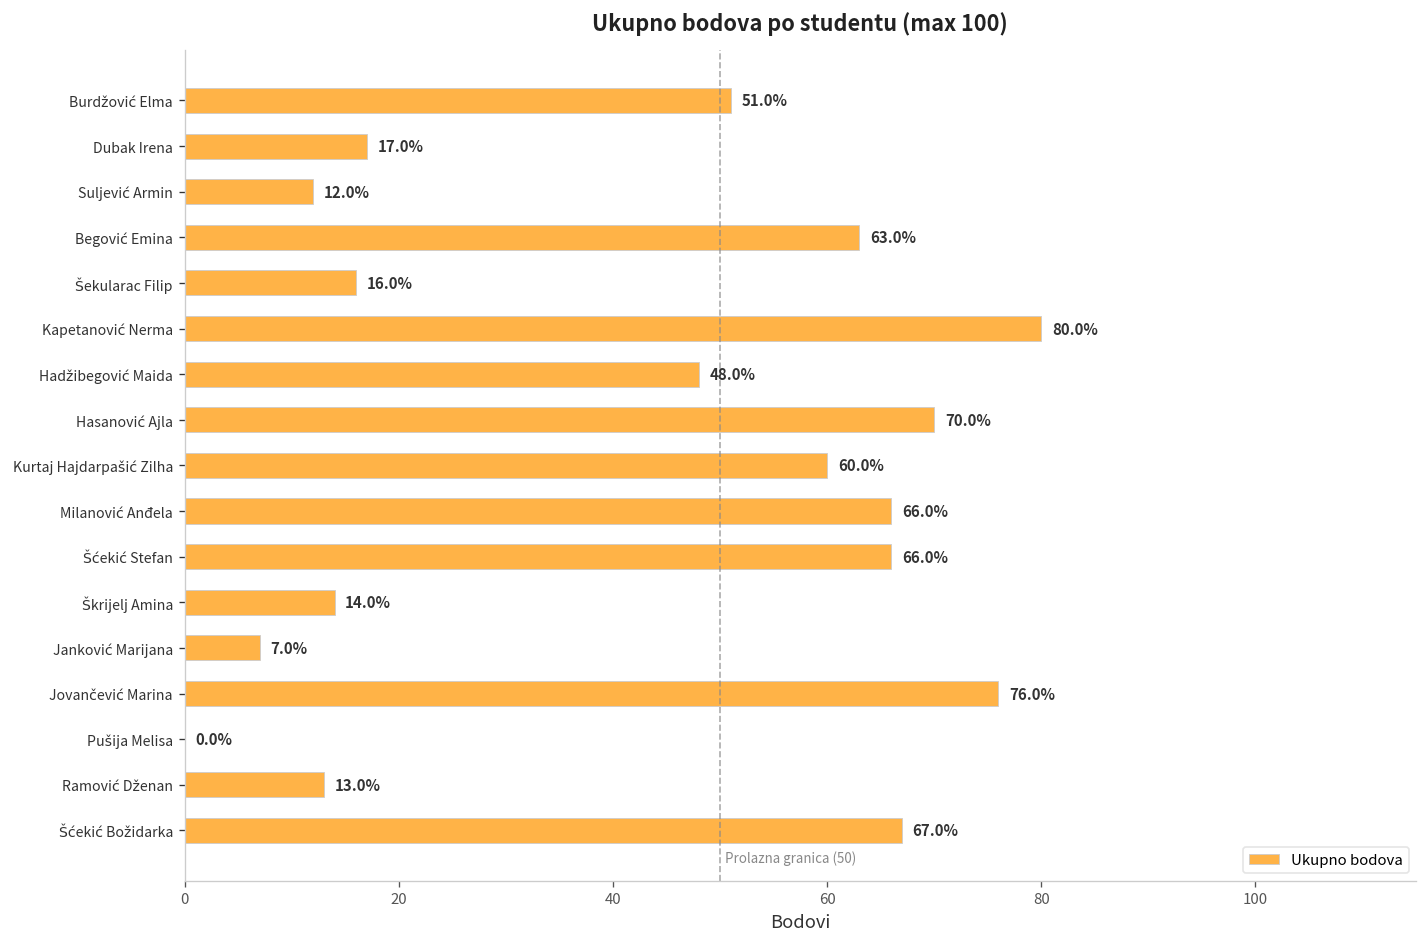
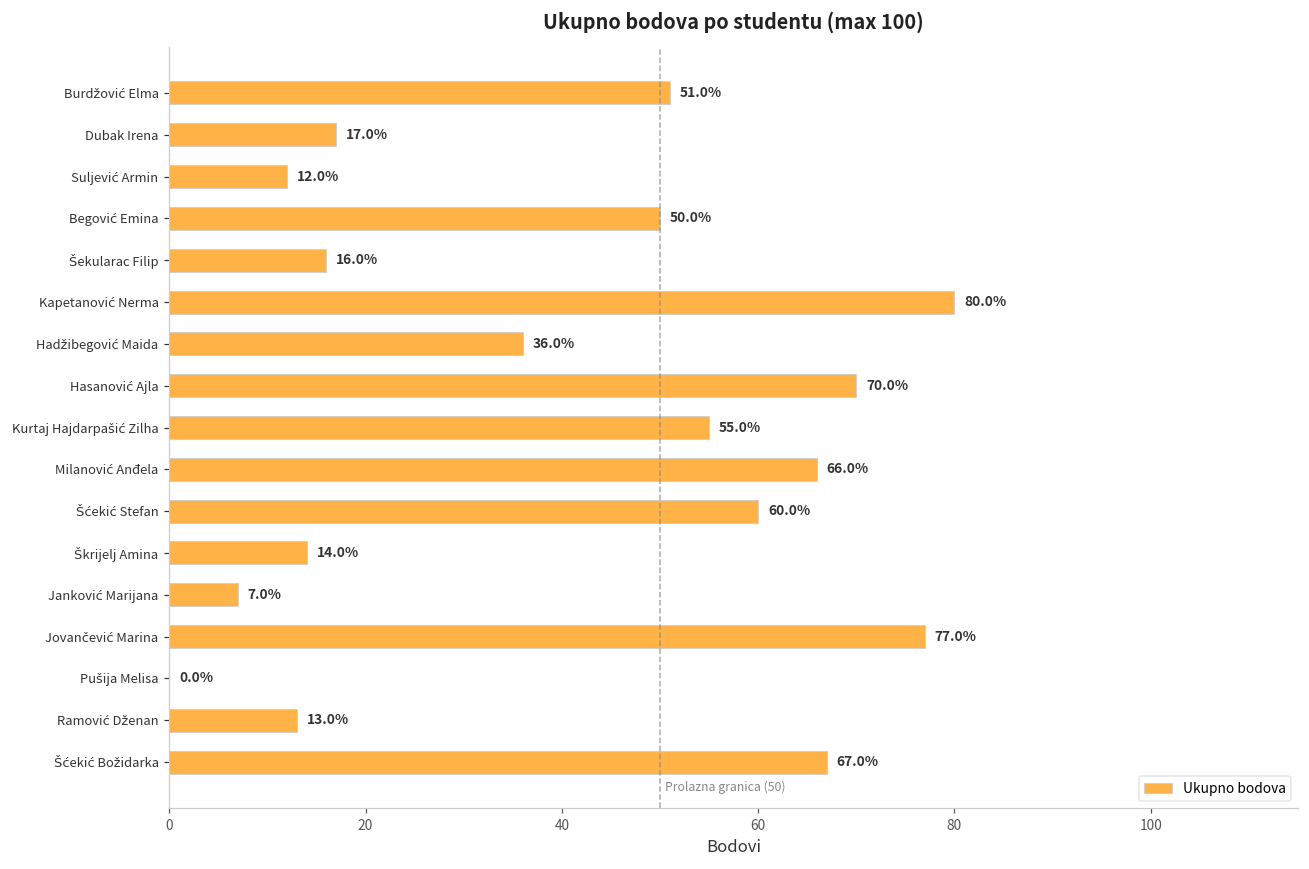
Begović Emina: 63.0% -> 50.0%
Hadžibegović Maida: 48.0% -> 36.0%
Kurtaj Hajdarpašić Zilha: 60.0% -> 55.0%
Šćekić Stefan: 66.0% -> 60.0%
Jovančević Marina: 76.0% -> 77.0%
